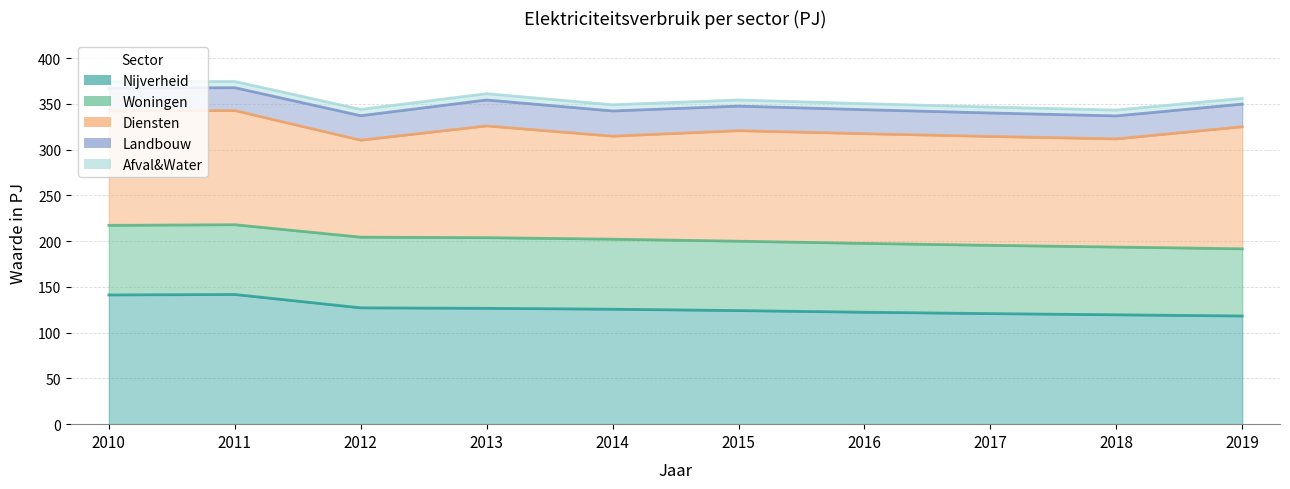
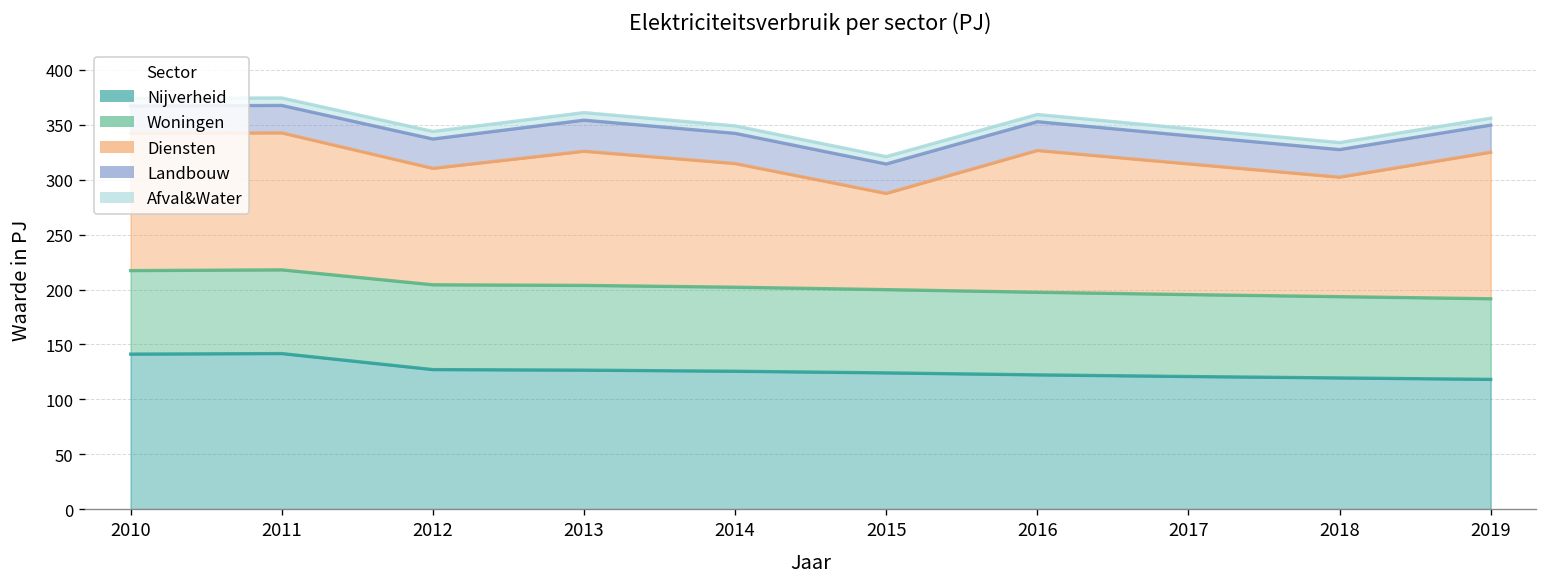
Diensten, 2015: 120 -> 90
Diensten, 2016: 120 -> 130
Diensten, 2018: 120 -> 110
